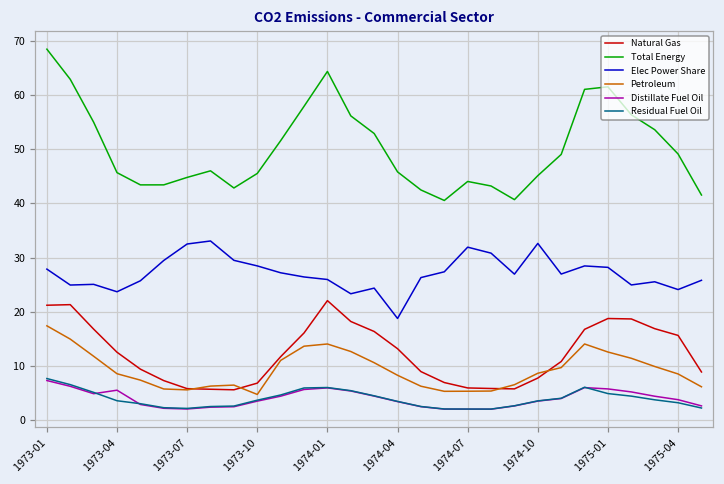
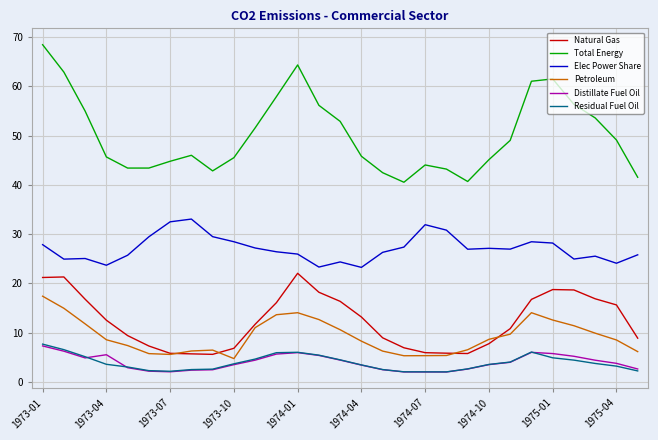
Elec Power Share, 1974-04: 19 -> 23
Elec Power Share, 1974-10: 33 -> 27
